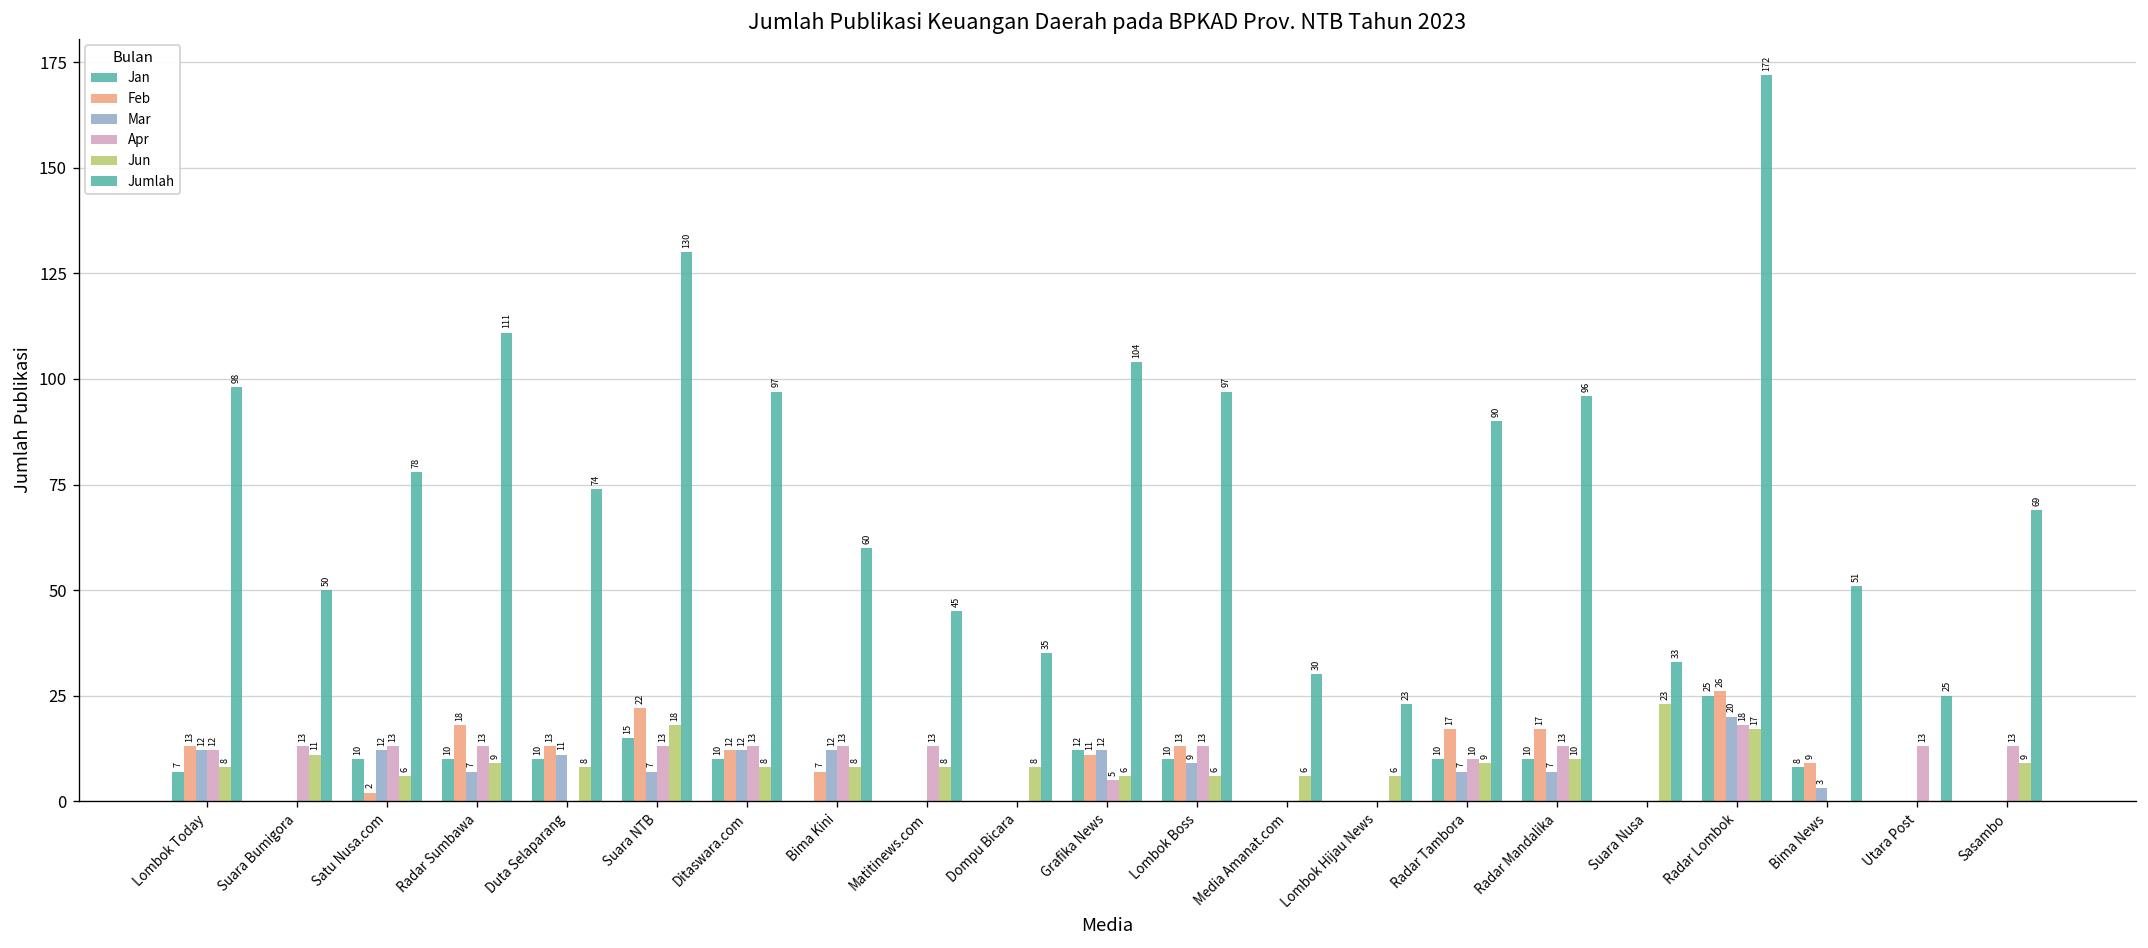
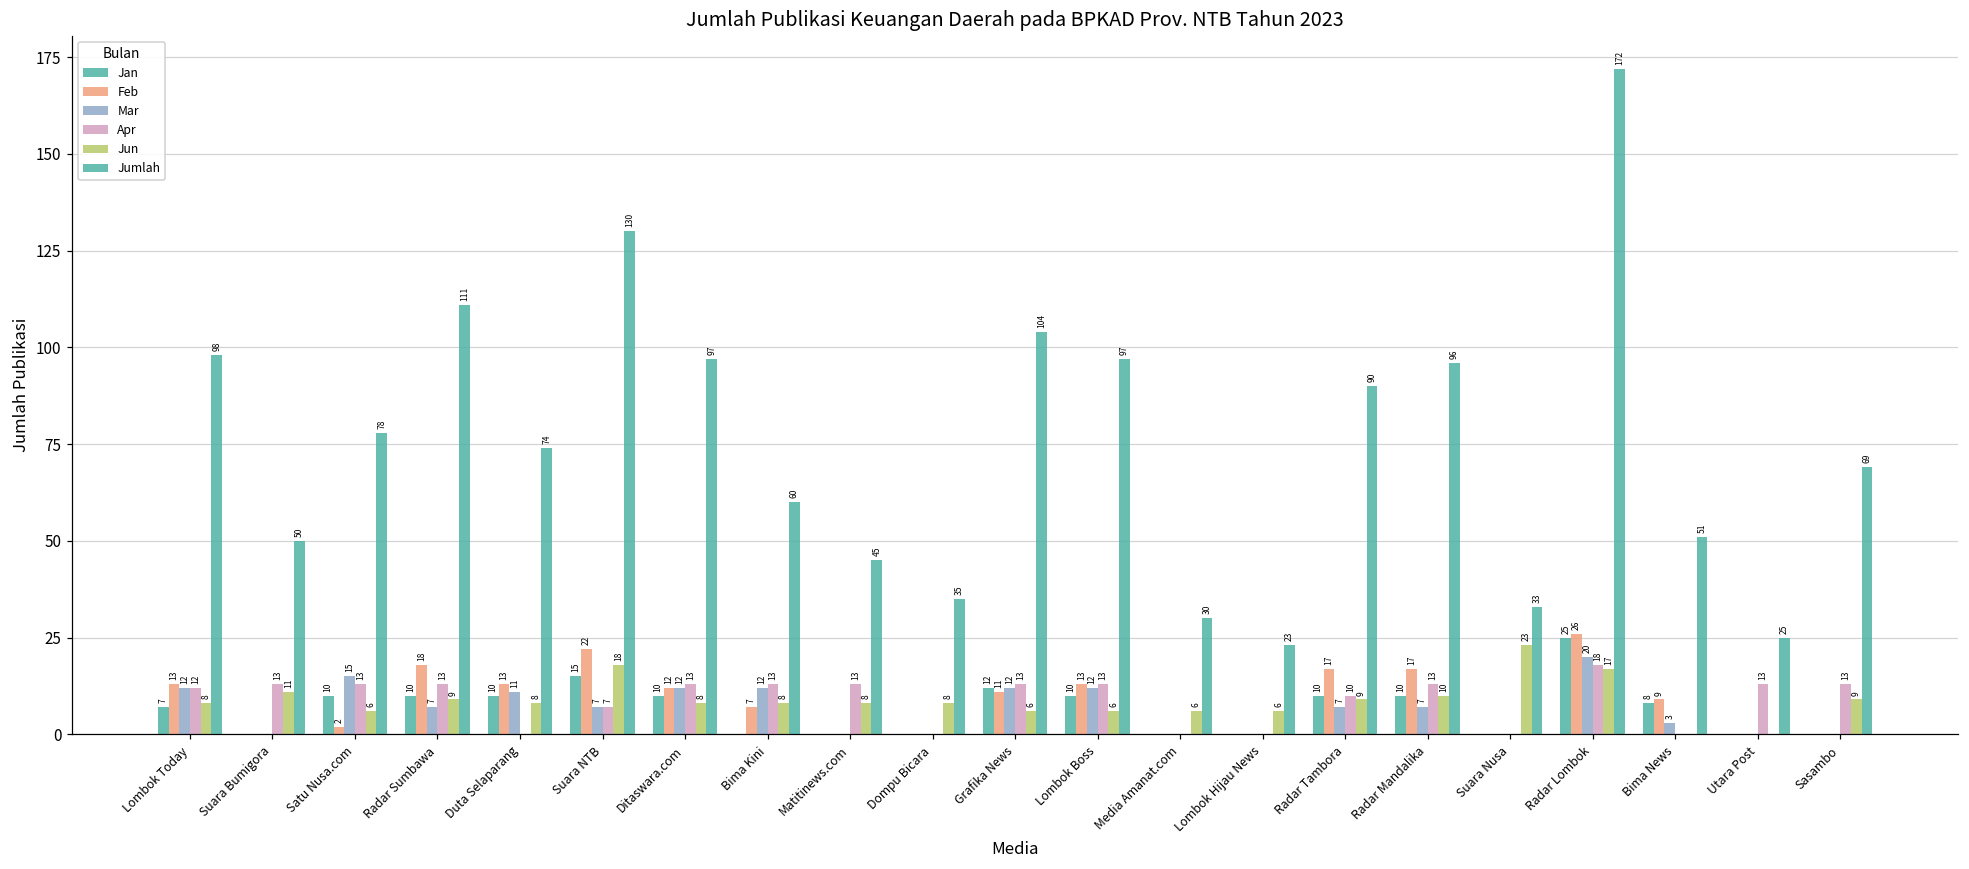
Mar, Satu Nusa.com: 12 -> 15
Apr, Suara NTB: 13 -> 7
Apr, Grafika News: 5 -> 13
Mar, Lombok Boss: 9 -> 12
